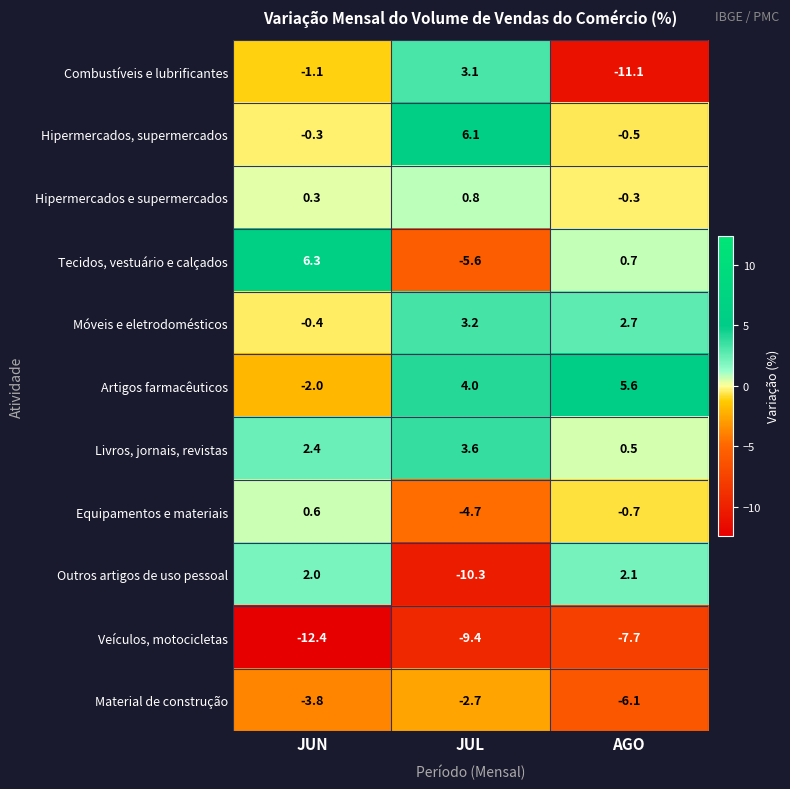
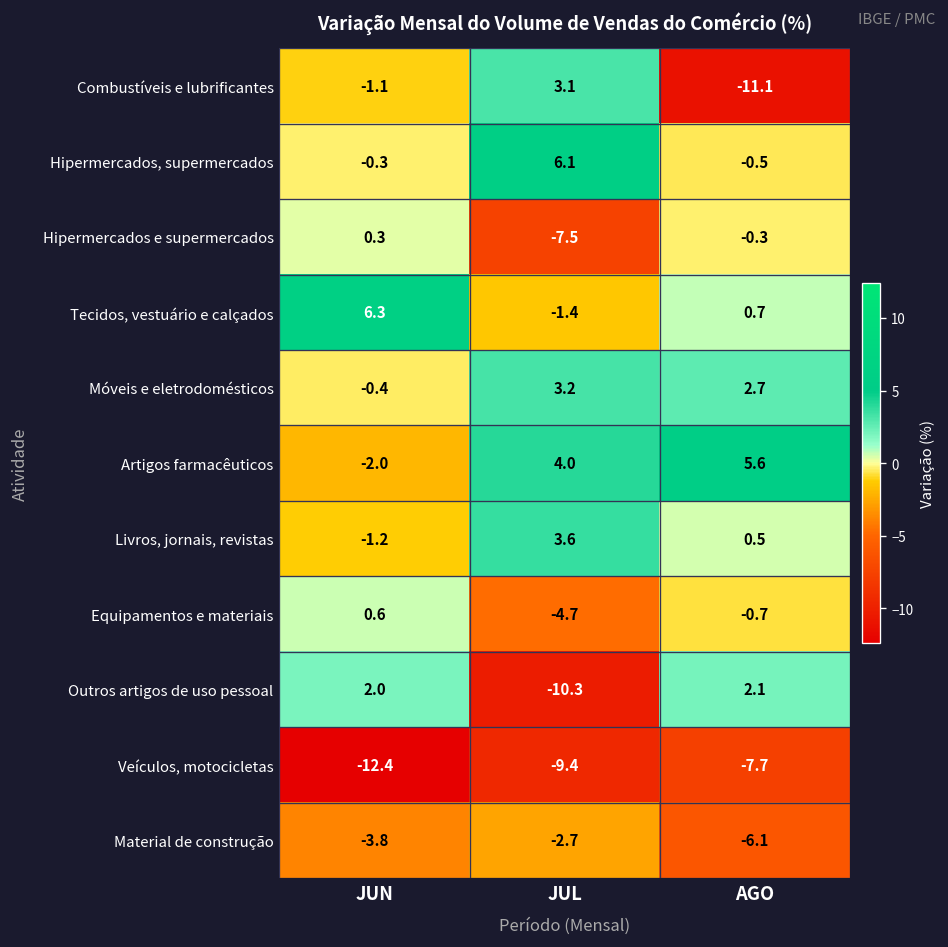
Hipermercados e supermercados, JUL: 0.8 -> -7.5
Tecidos, vestuário e calçados, JUL: -5.6 -> -1.4
Livros, jornais, revistas, JUN: 2.4 -> -1.2
